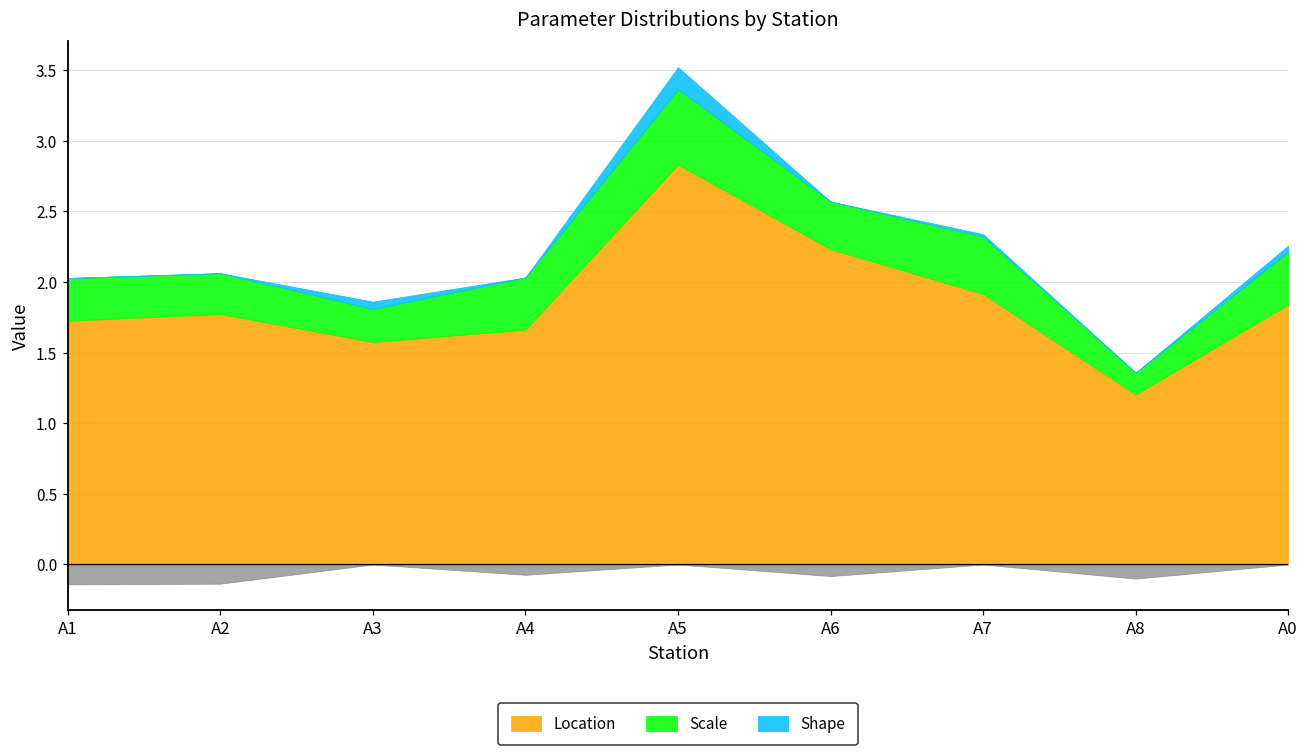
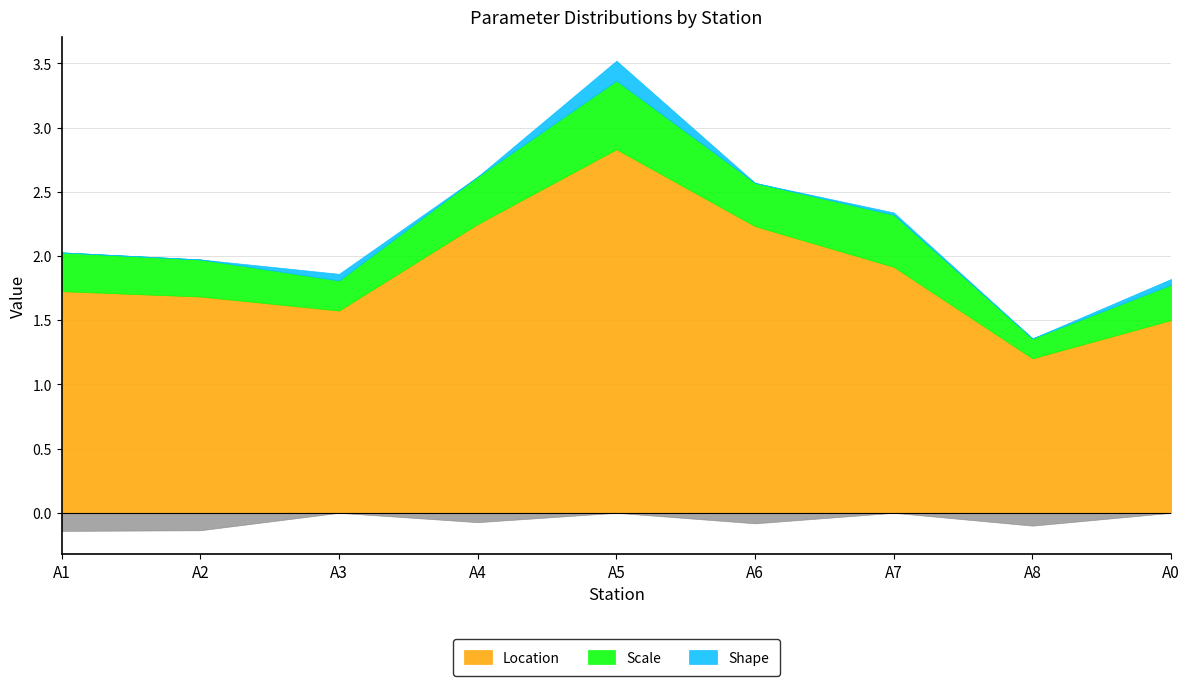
Location, A2: 1.77 -> 1.68
Location, A4: 1.66 -> 2.25
Location, A0: 1.84 -> 1.50
Scale, A0: 0.37 -> 0.27
